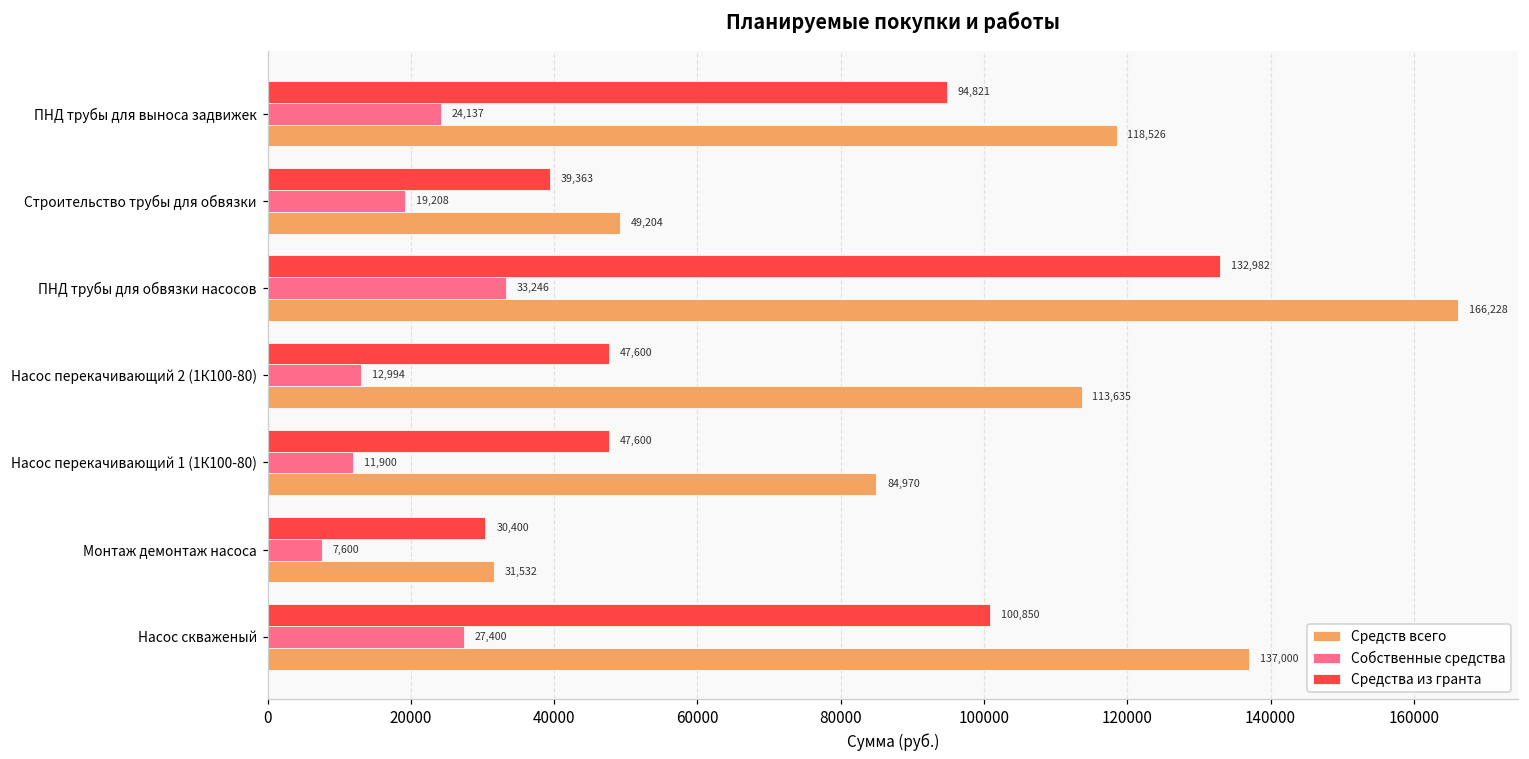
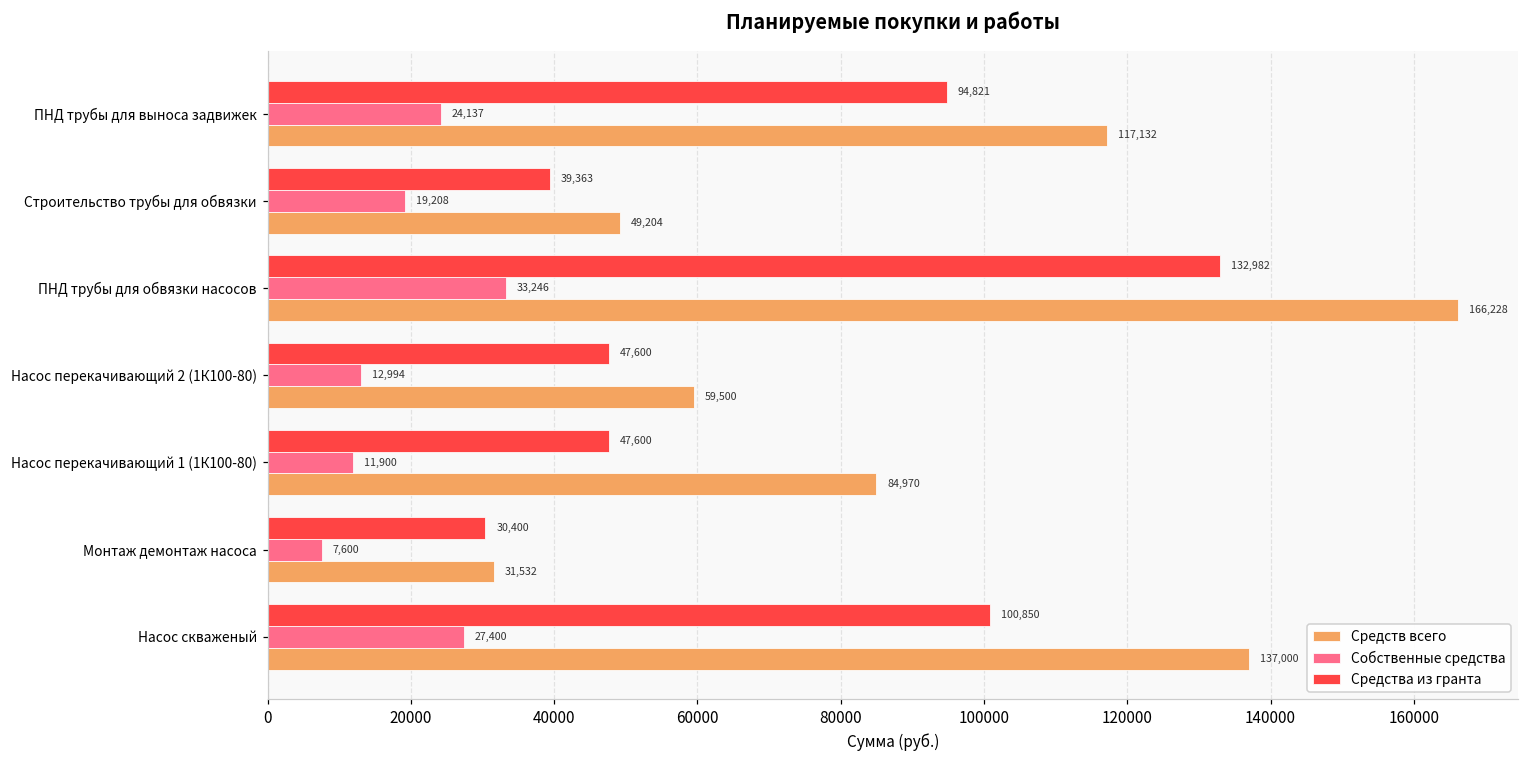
Средств всего, ПНД трубы для выноса задвижек: 118,526 -> 117,132
Средств всего, Насос перекачивающий 2 (1К100-80): 113,635 -> 59,500
